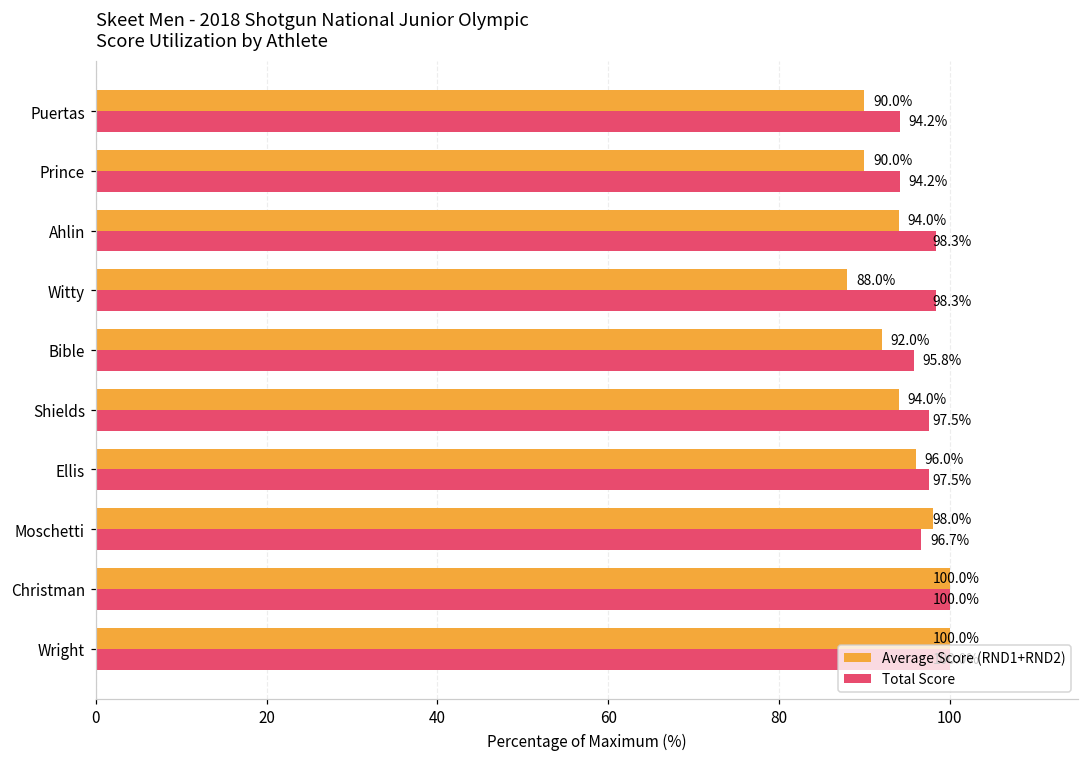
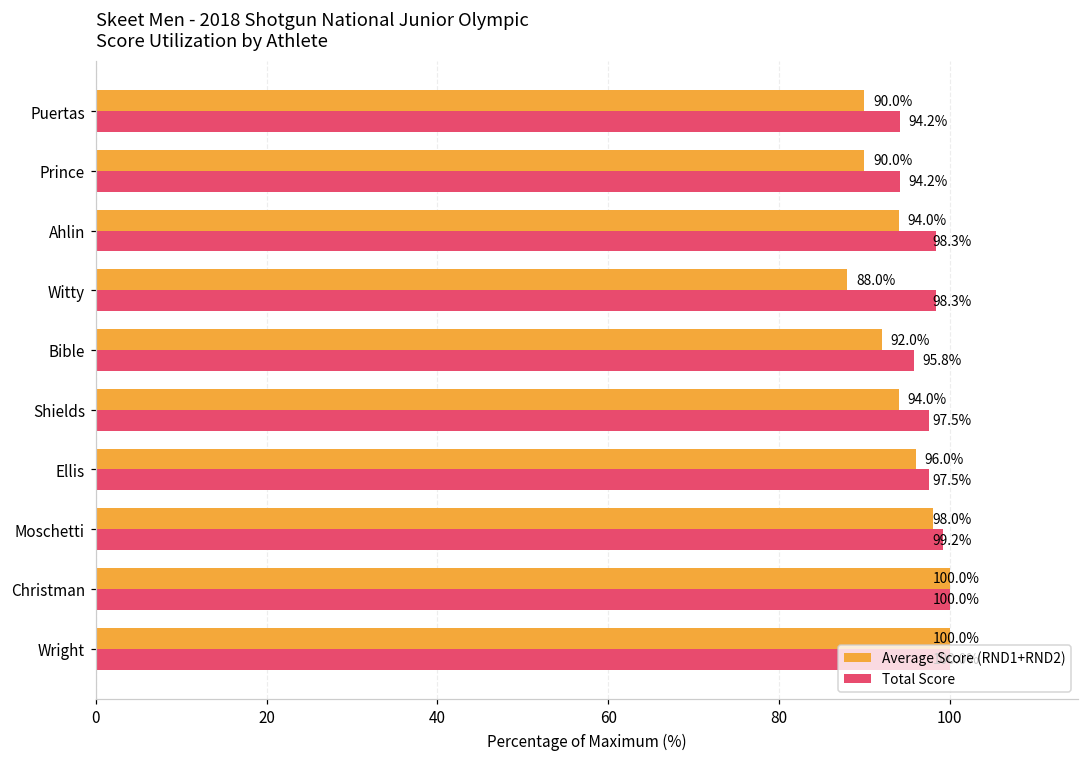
Total Score, Moschetti: 96.7% -> 99.2%
